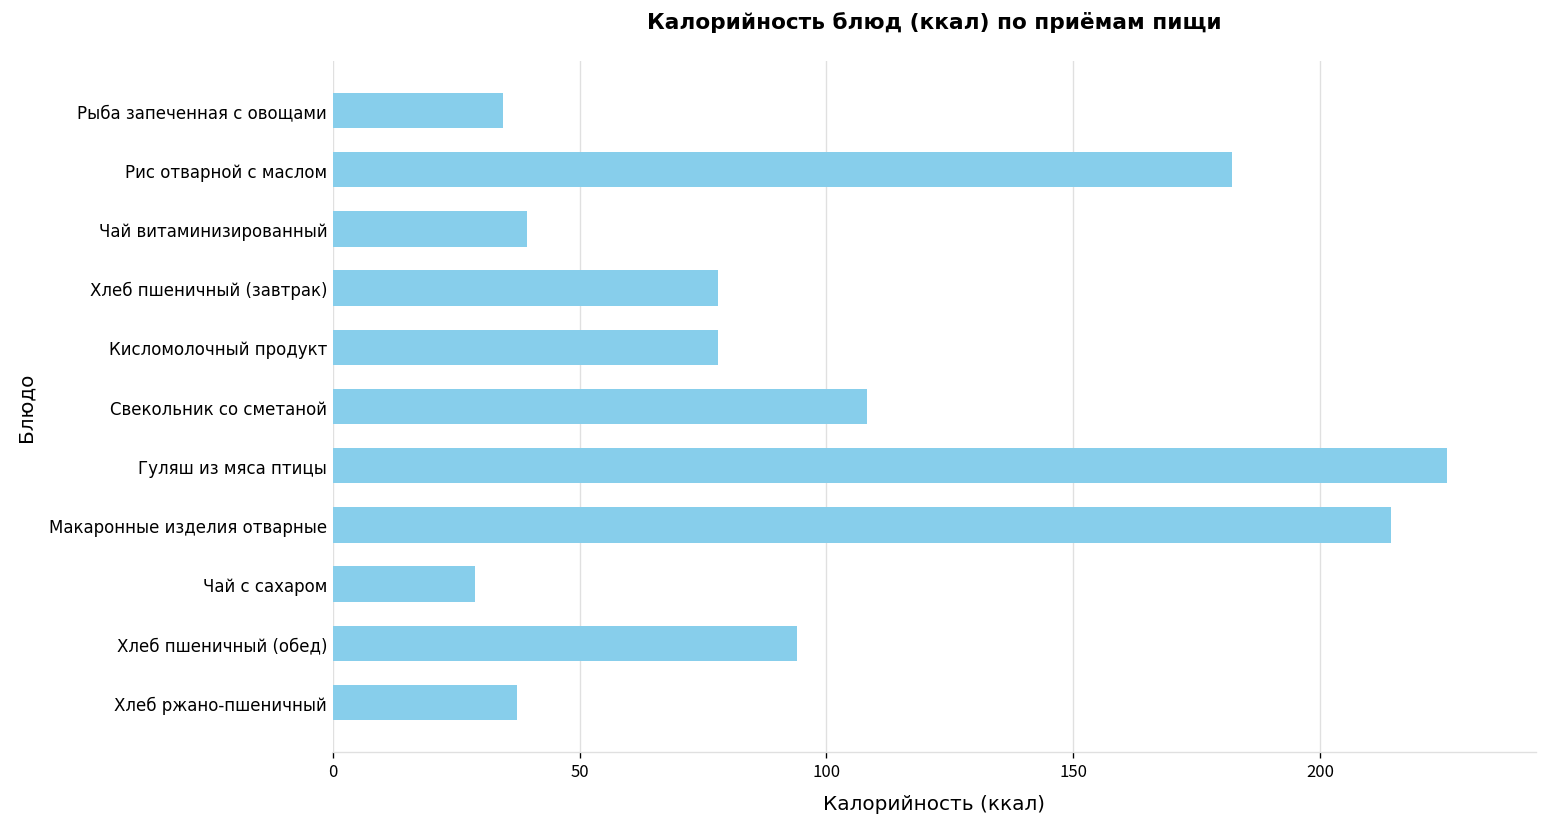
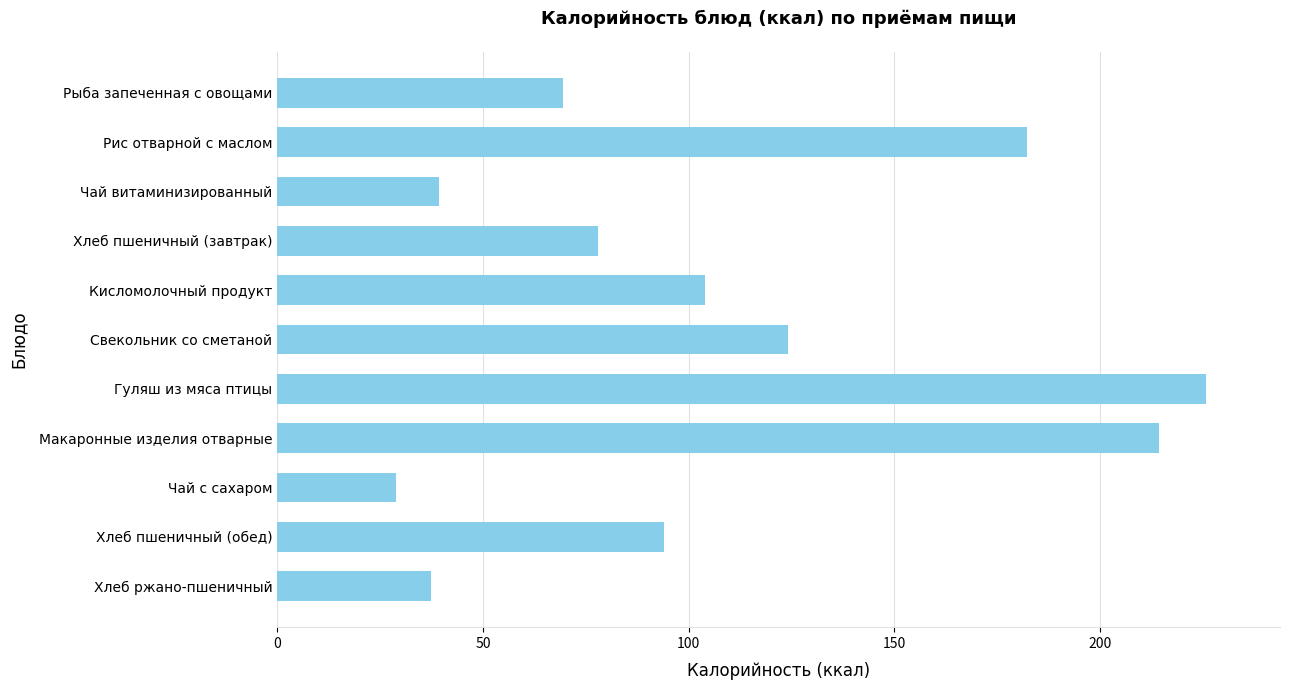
Рыба запеченная с овощами: 34 -> 69
Кисломолочный продукт: 78 -> 104
Свекольник со сметаной: 108 -> 124
